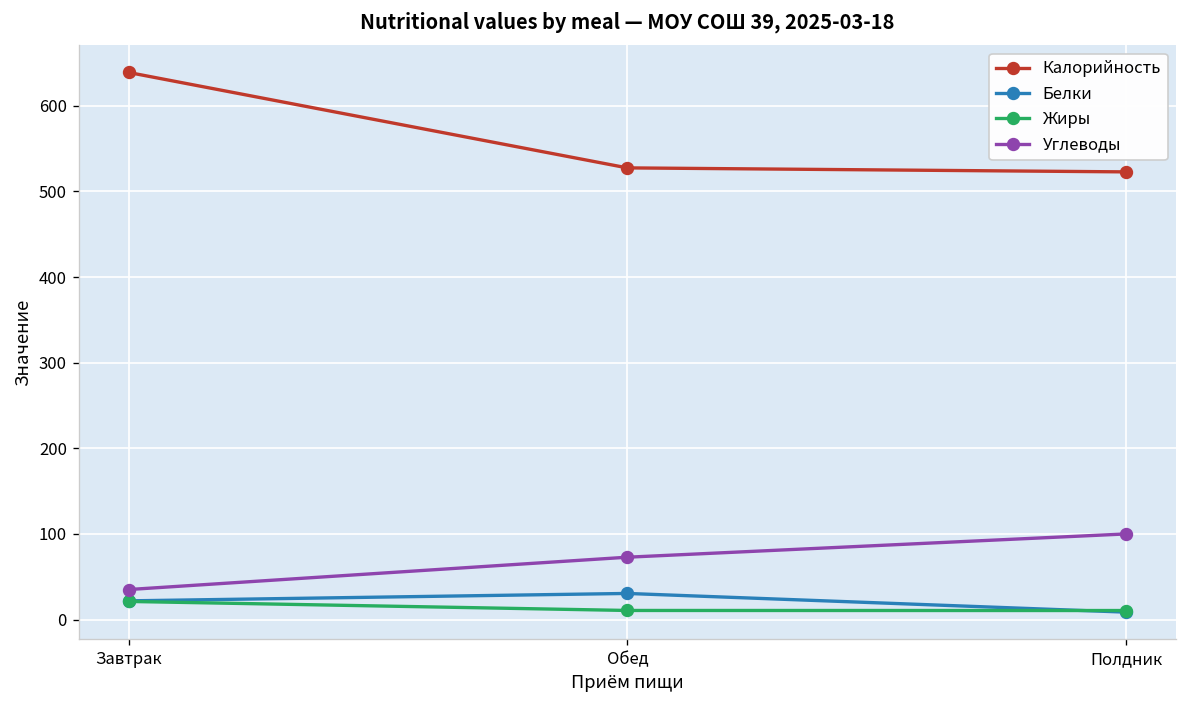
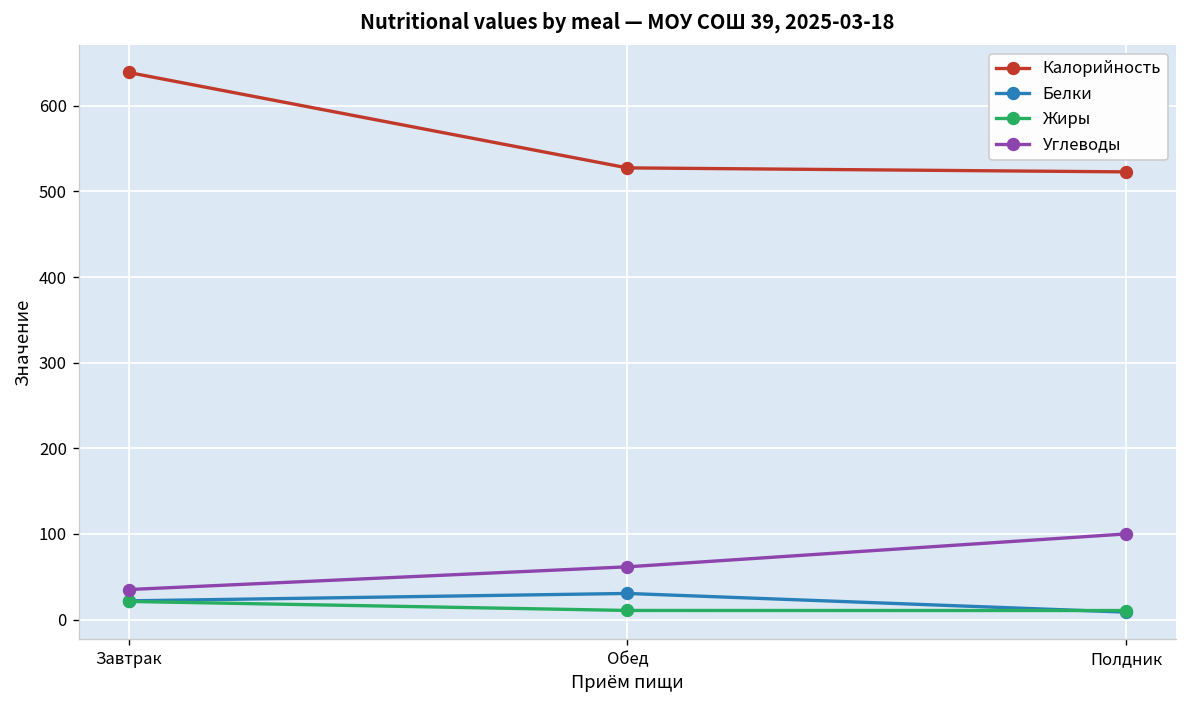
Углеводы, Обед: 70 -> 60
